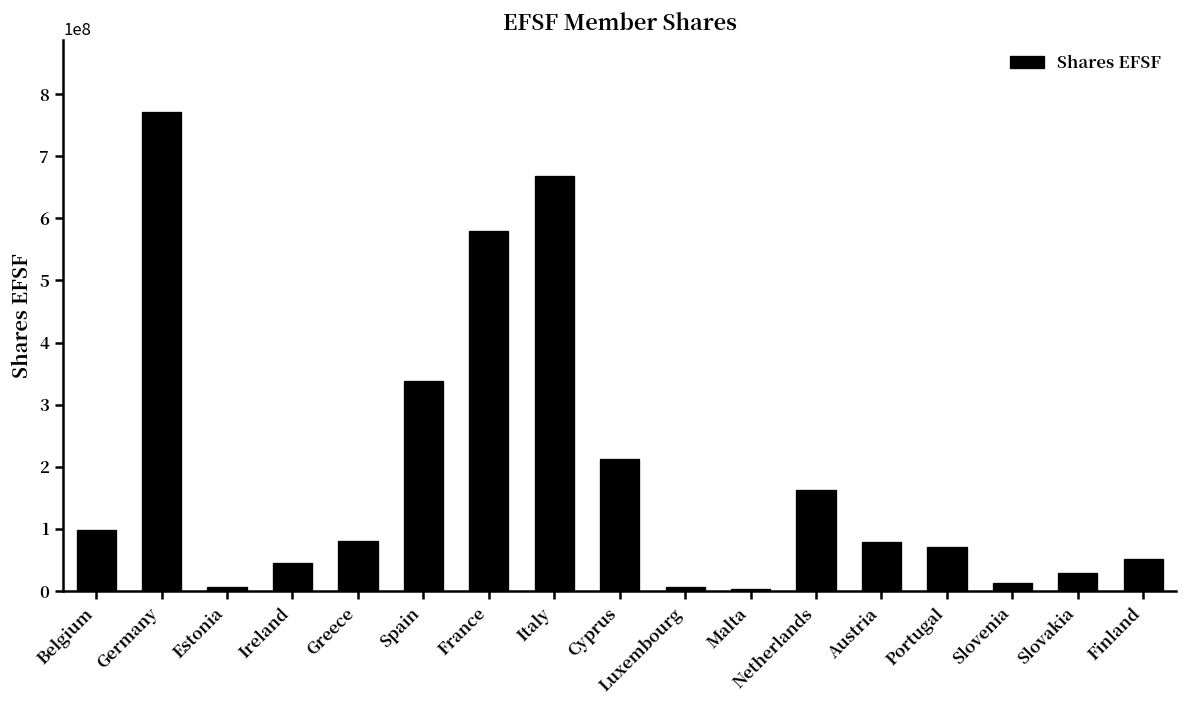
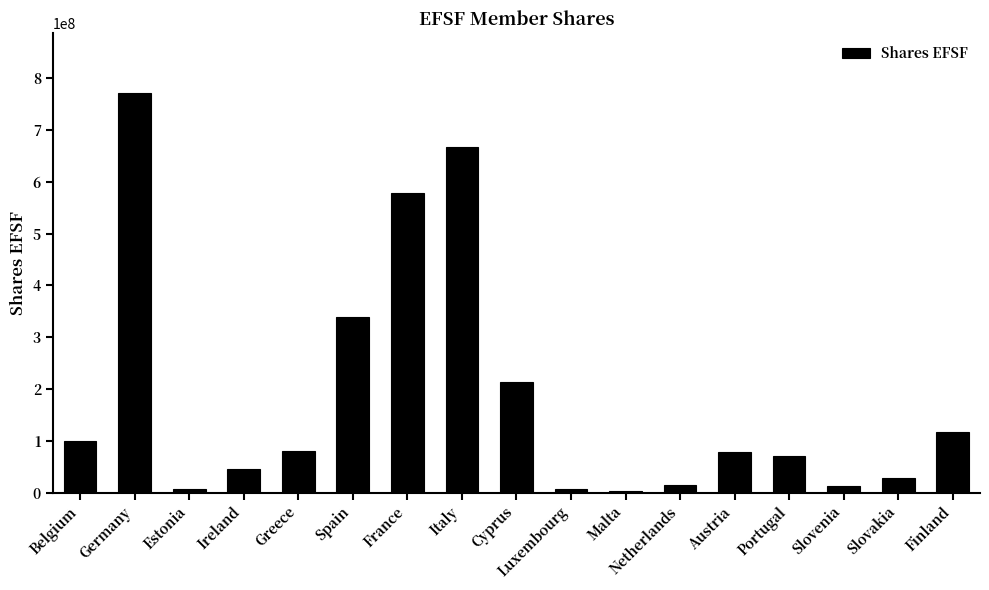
Netherlands: 160000000 -> 20000000
Finland: 50000000 -> 120000000
